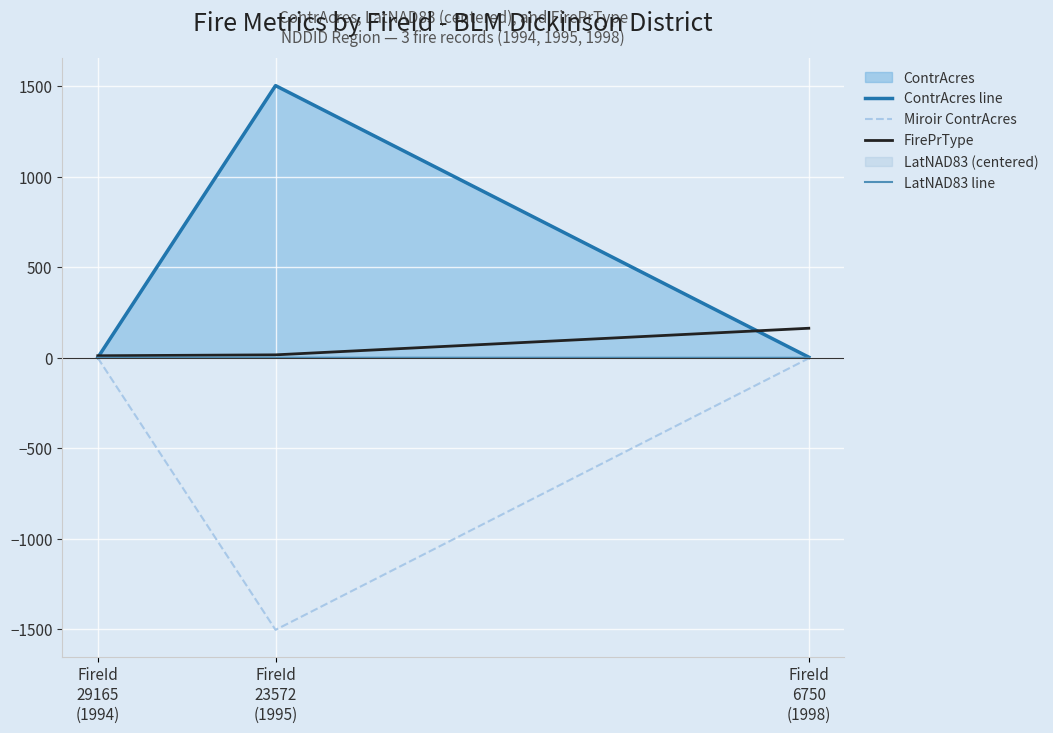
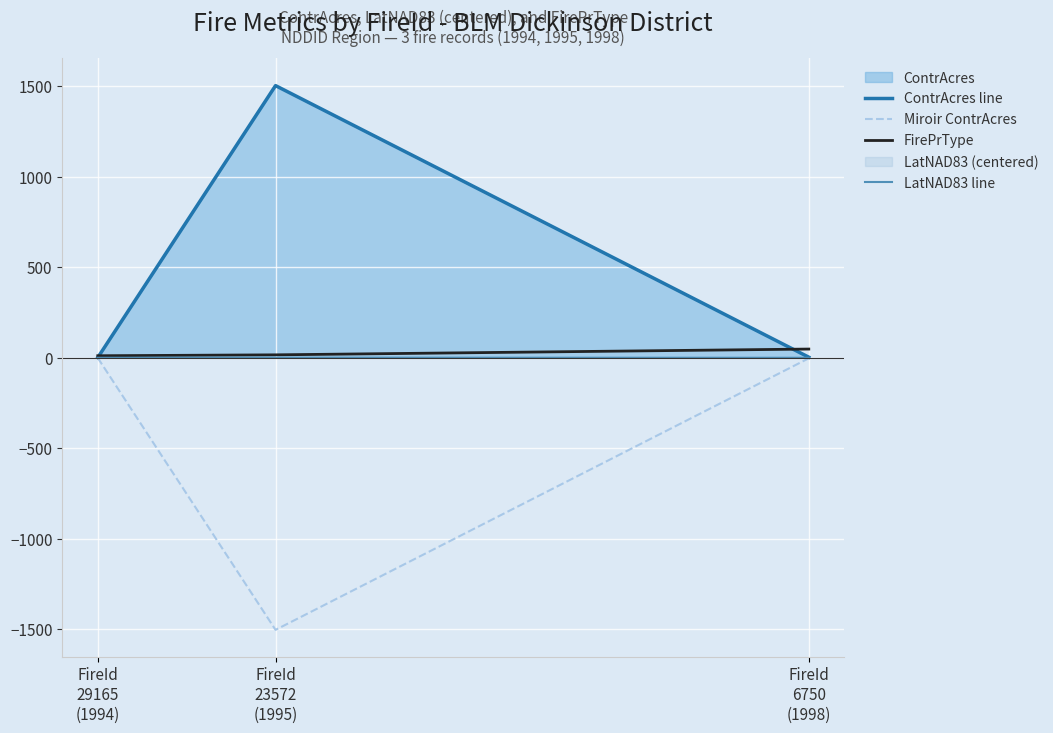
FirePrType, FireId 6750 (1998): 160 -> 50
